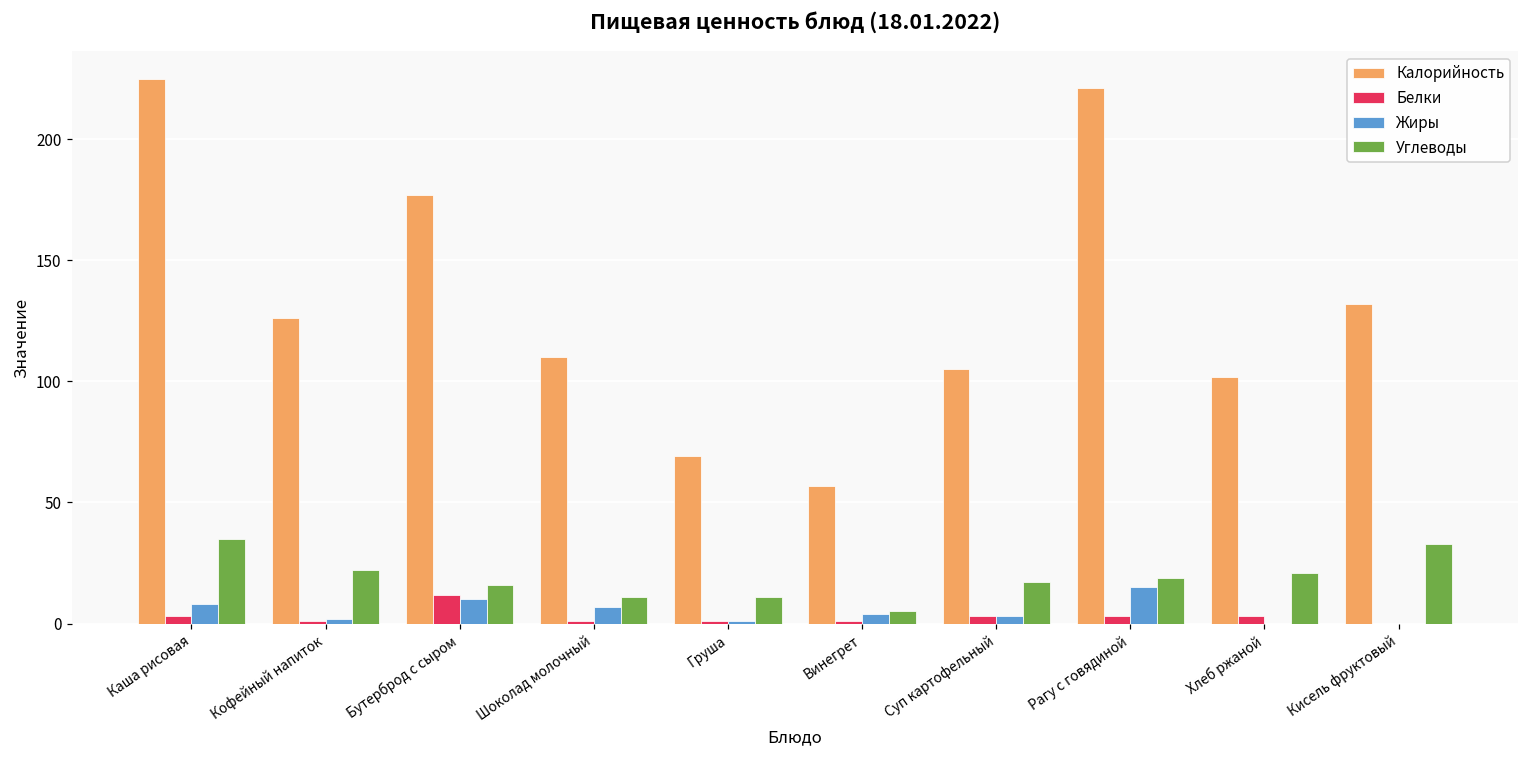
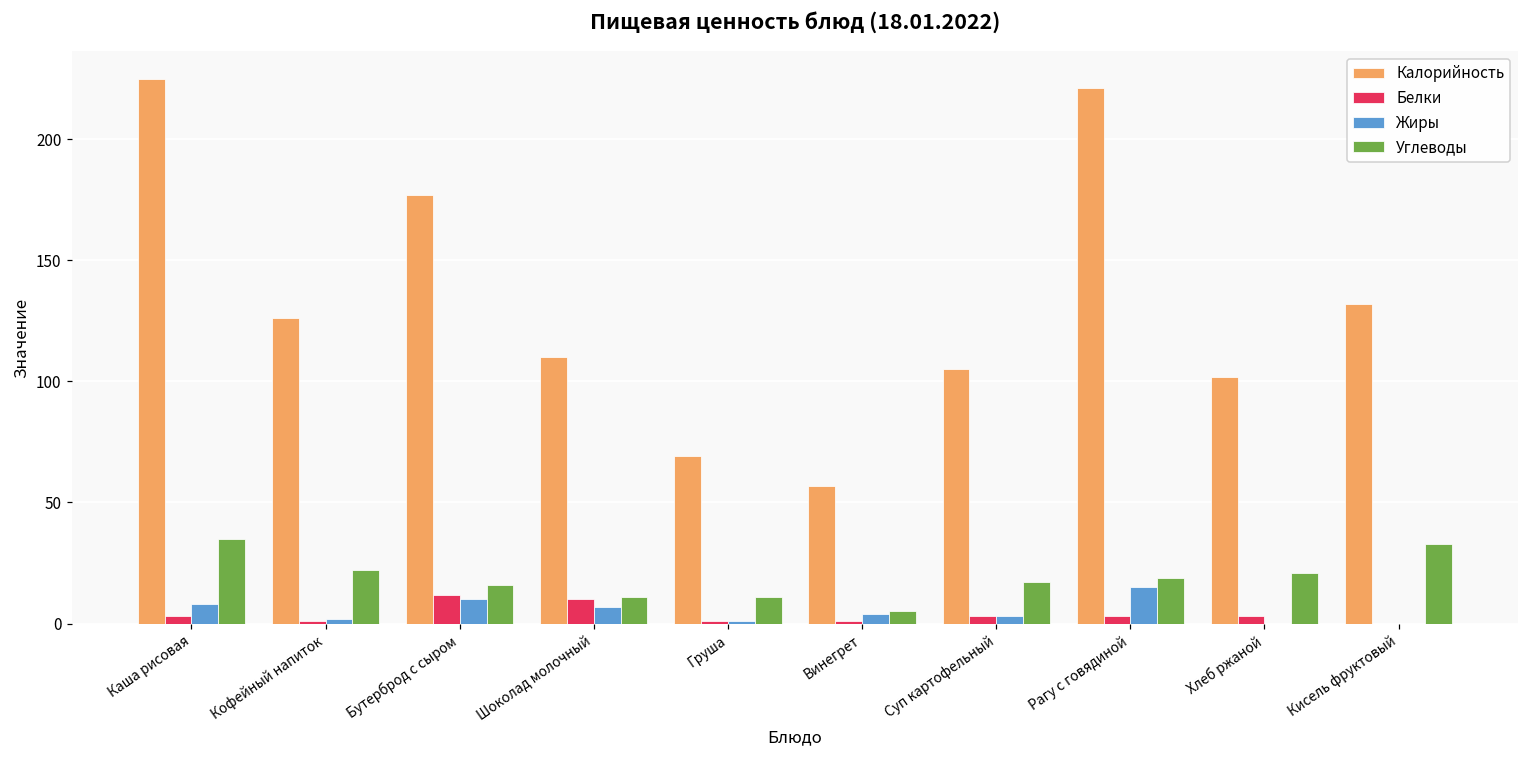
Белки, Шоколад молочный: 1 -> 10
